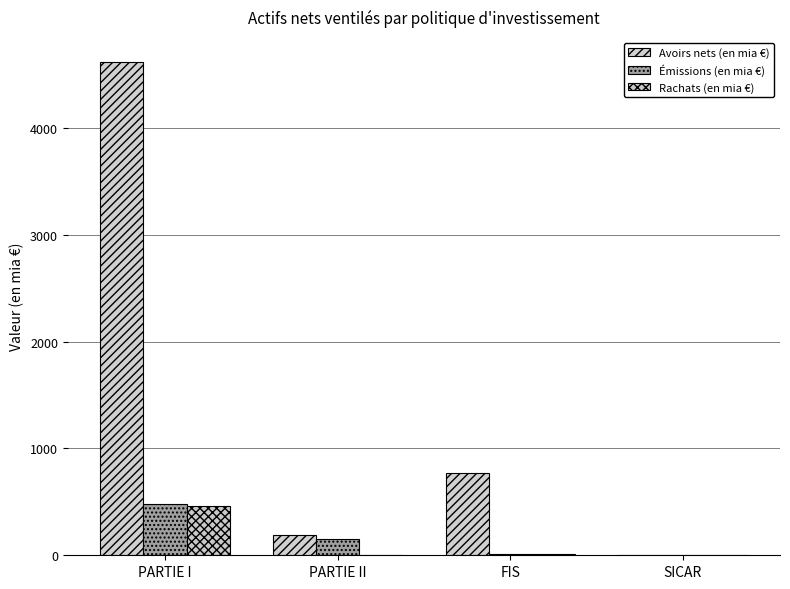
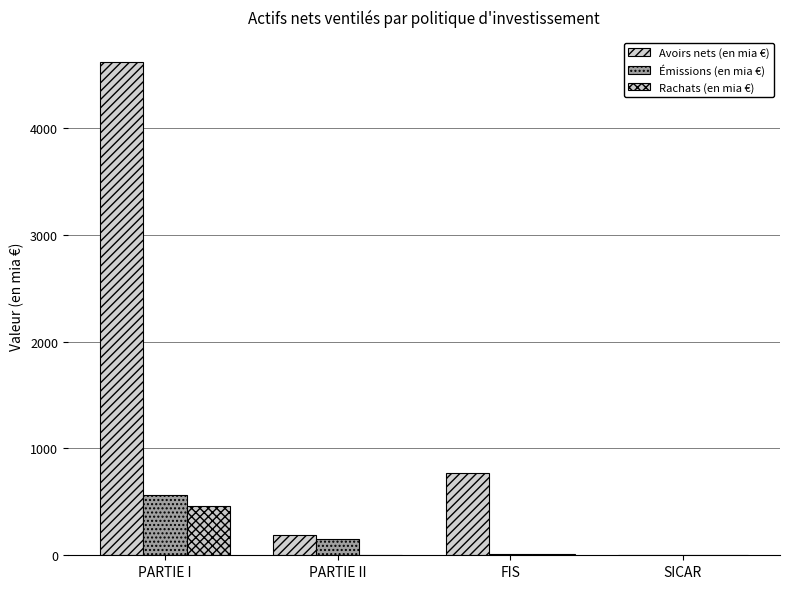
Émissions (en mia €), PARTIE I: 480 -> 560
